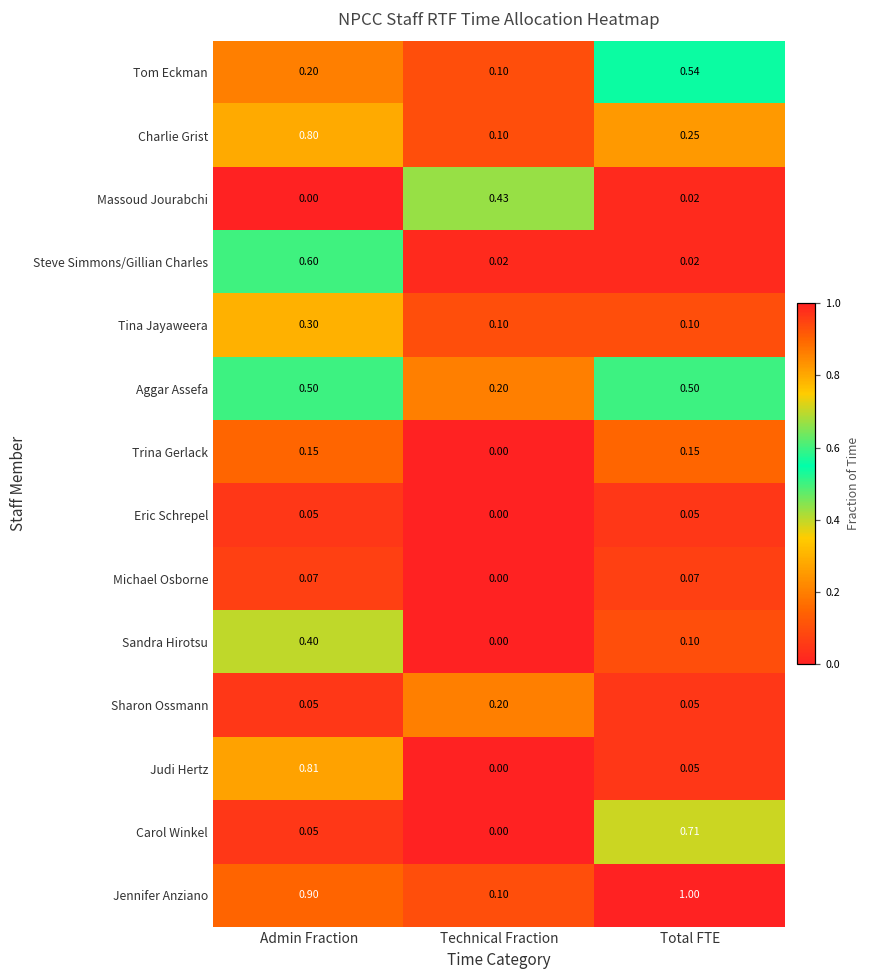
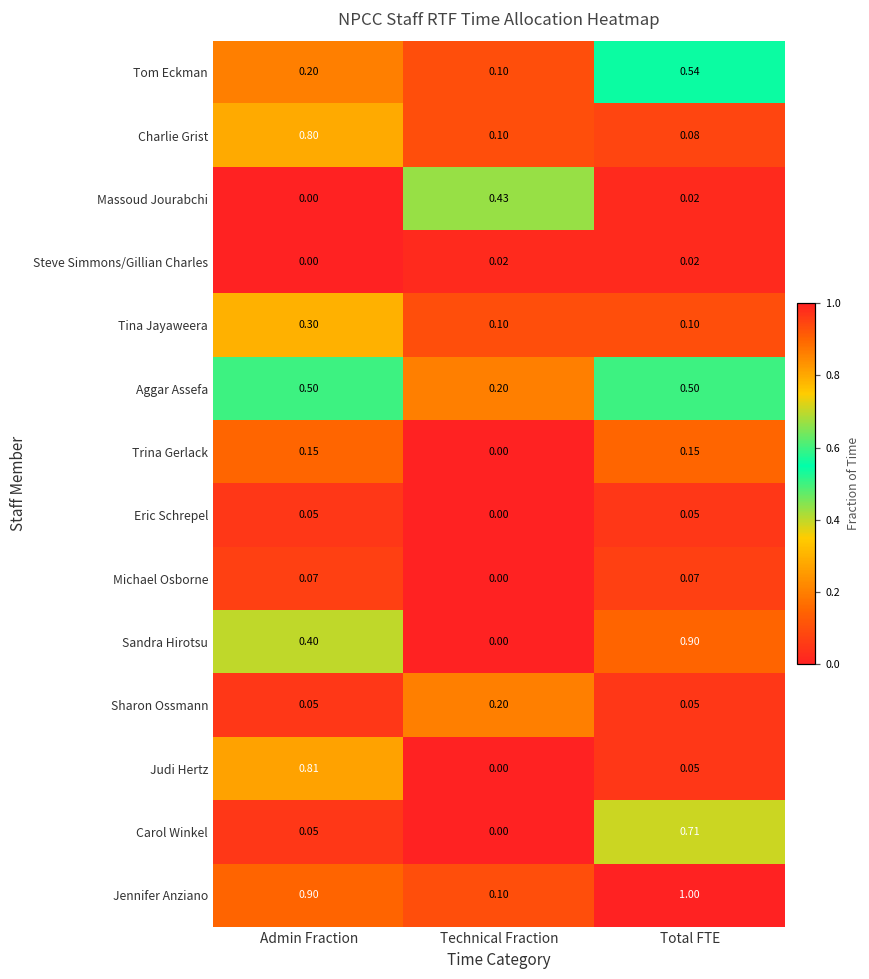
Charlie Grist, Total FTE: 0.25 -> 0.08
Steve Simmons/Gillian Charles, Admin Fraction: 0.60 -> 0.00
Sandra Hirotsu, Total FTE: 0.10 -> 0.90
